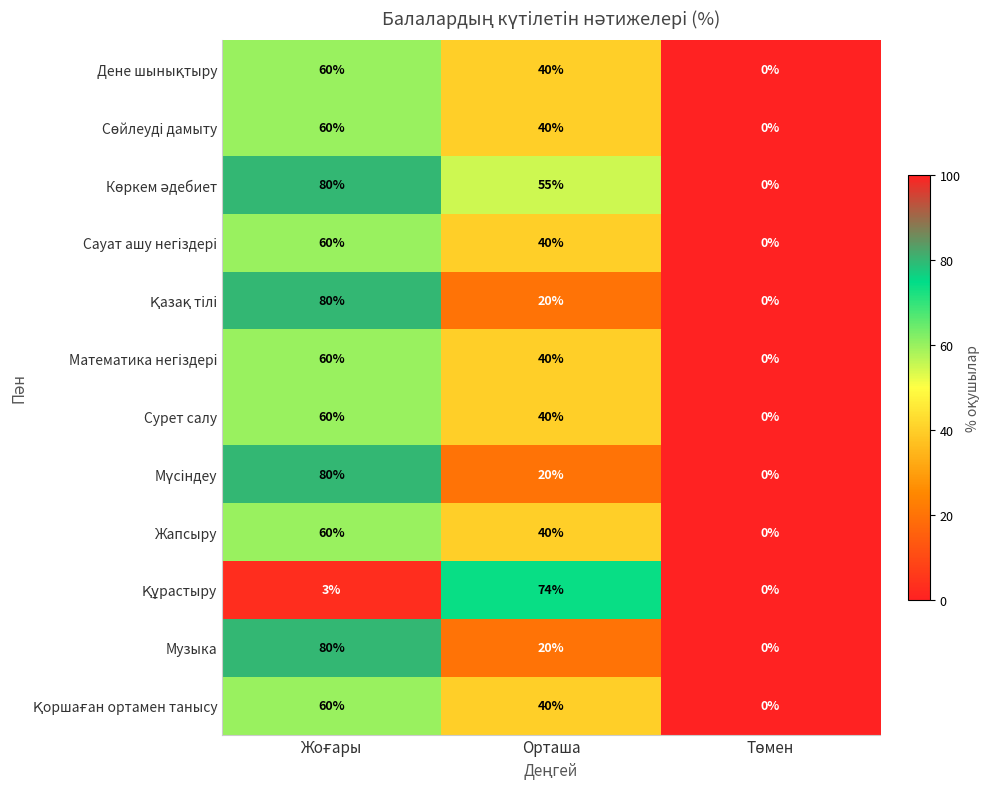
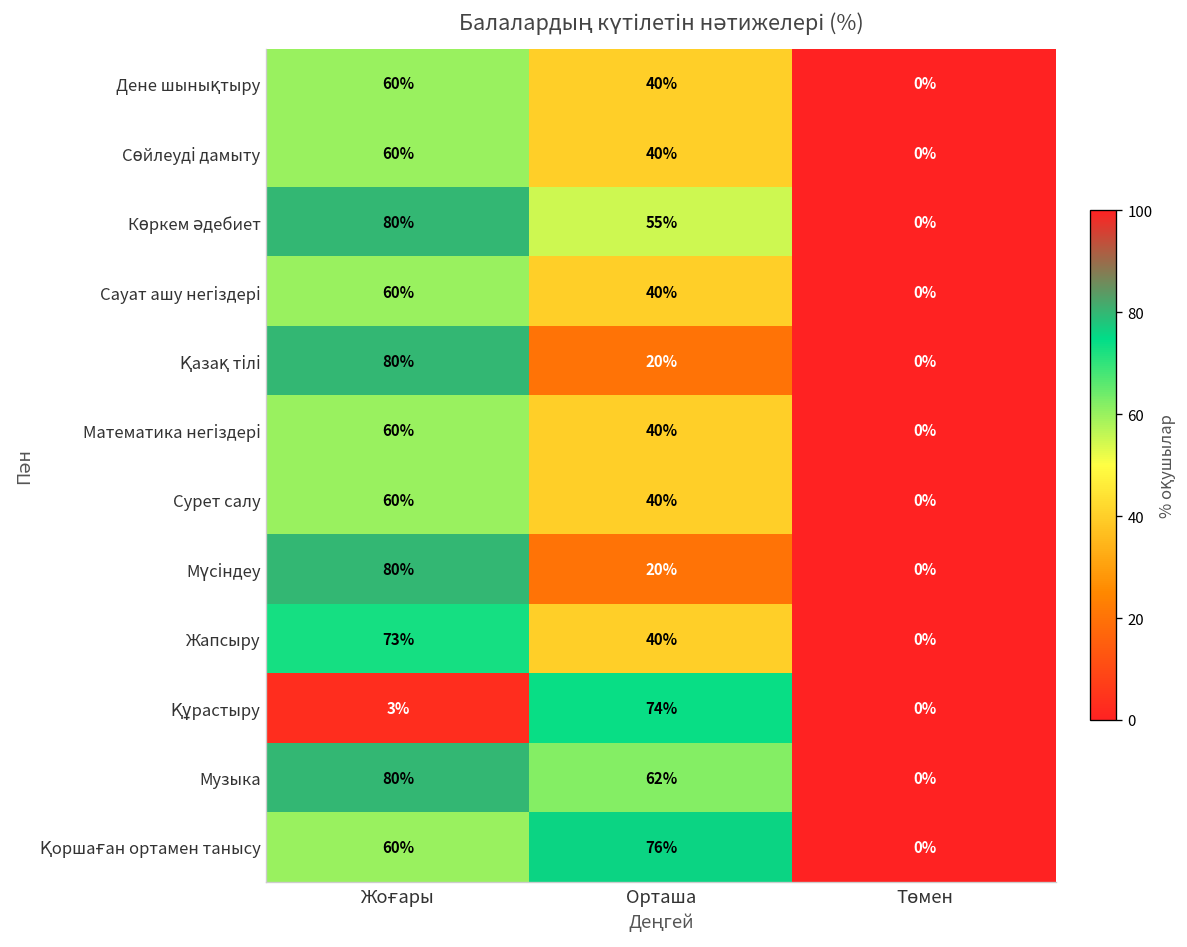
Жапсыру, Жоғары: 60% -> 73%
Музыка, Орташа: 20% -> 62%
Қоршаған ортамен танысу, Орташа: 40% -> 76%
